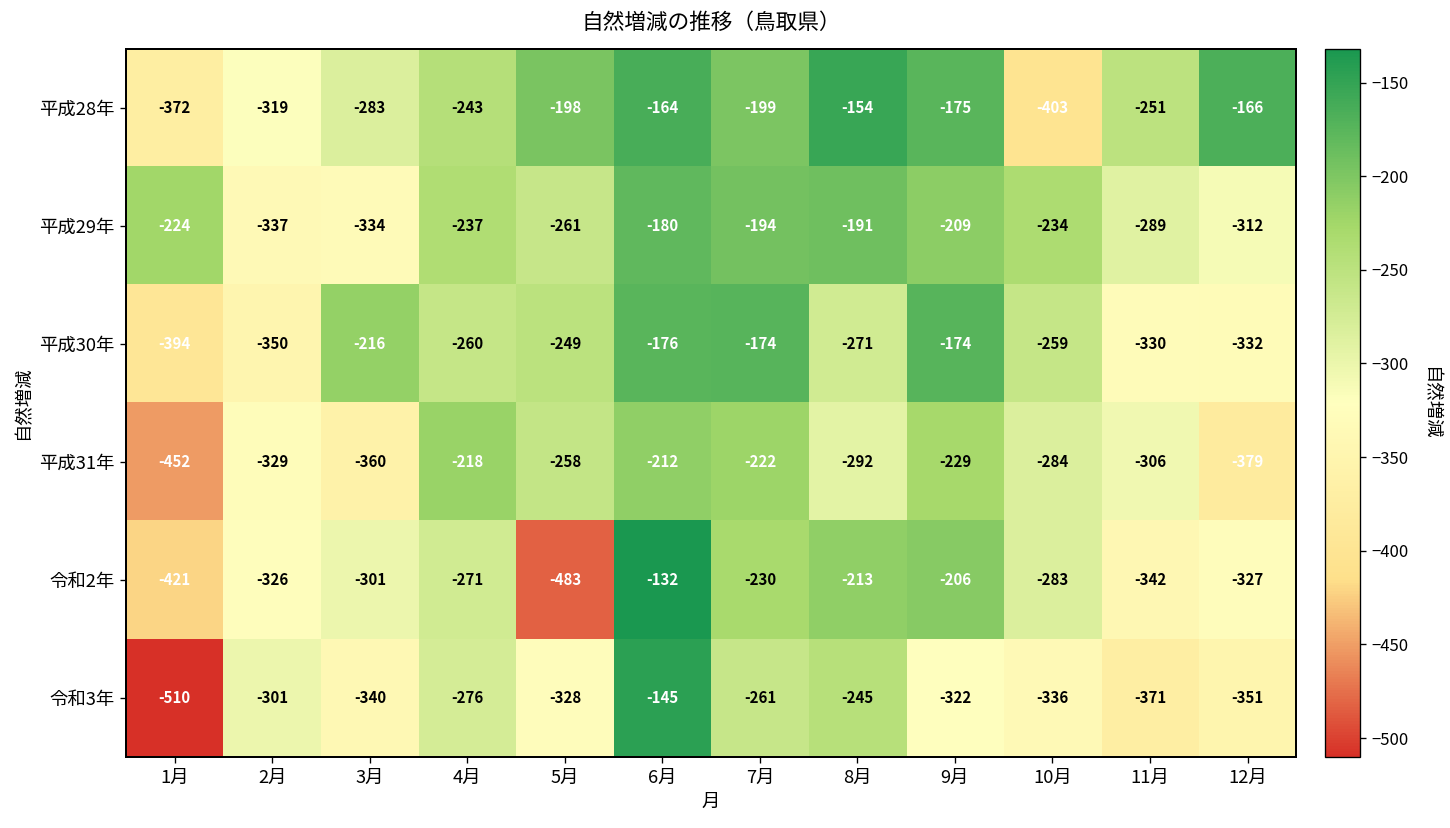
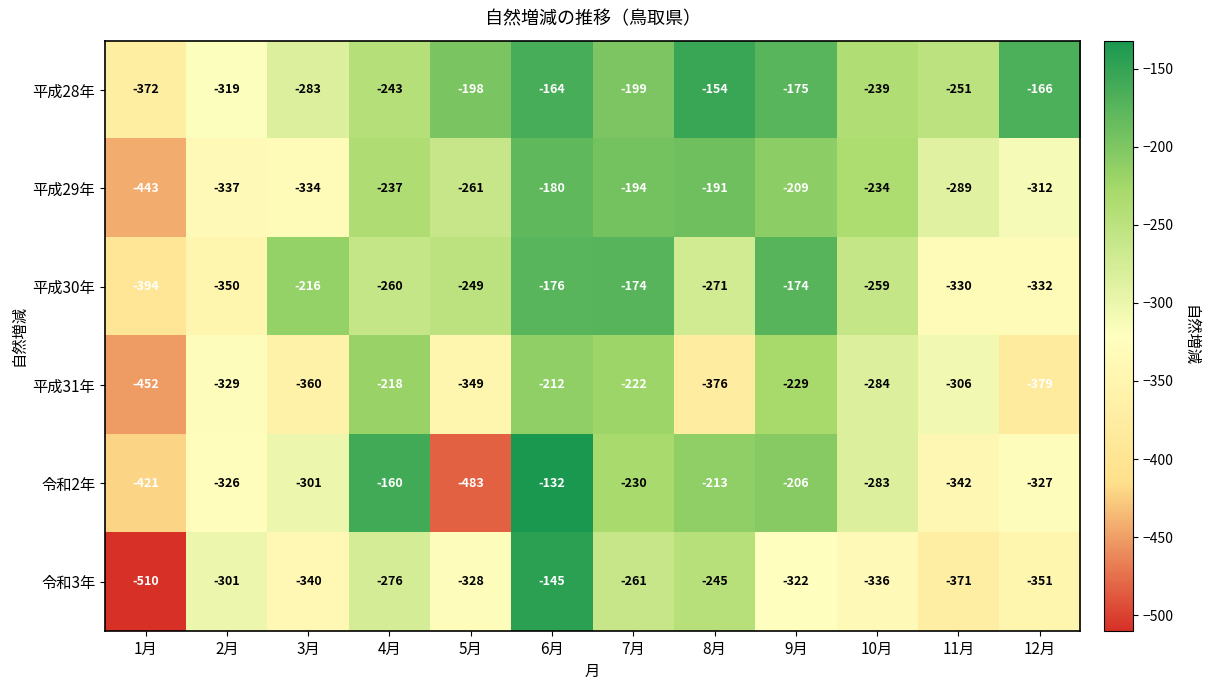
平成28年, 10月: -403 -> -239
平成29年, 1月: -224 -> -443
平成31年, 5月: -258 -> -349
平成31年, 8月: -292 -> -376
令和2年, 4月: -271 -> -160
